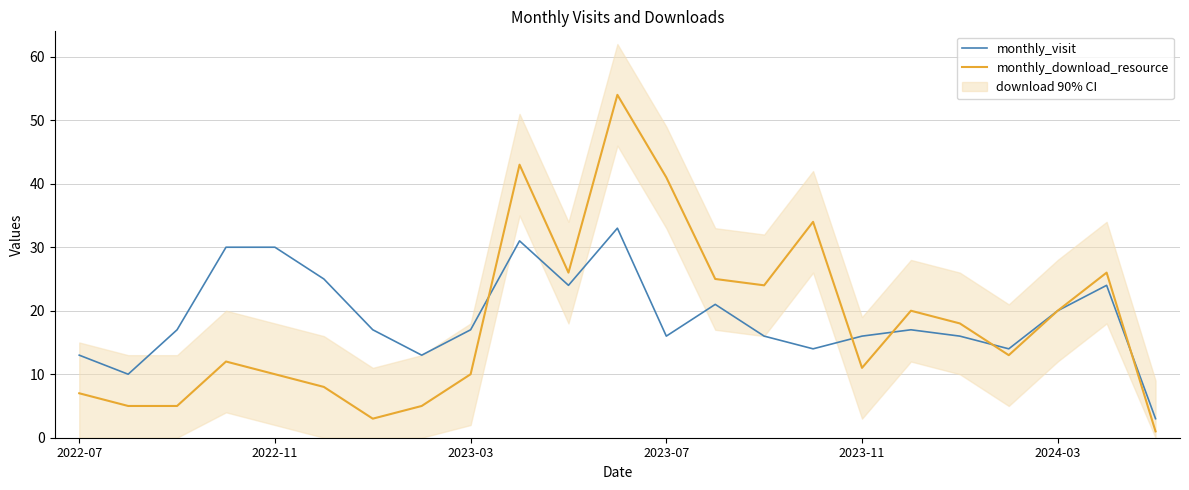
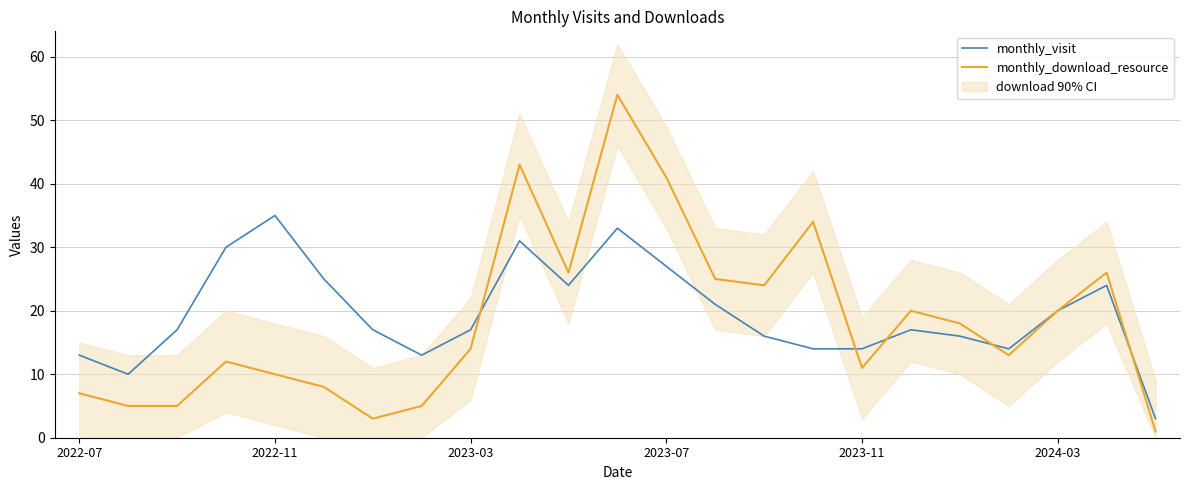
monthly_visit, 2022-11: 30 -> 35
monthly_download_resource, 2023-03: 10 -> 14
monthly_visit, 2023-07: 16 -> 27
monthly_visit, 2023-11: 16 -> 14
